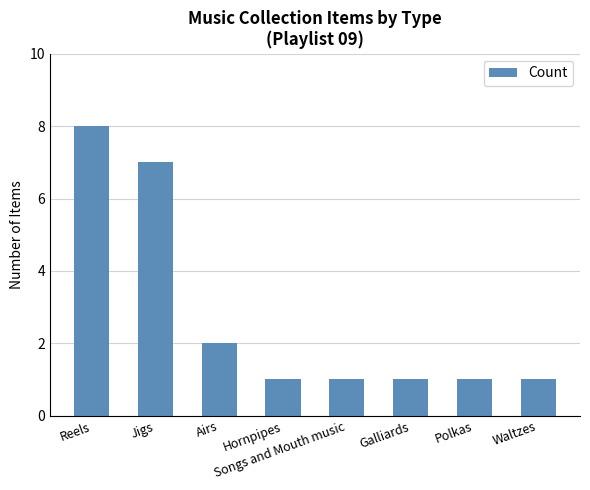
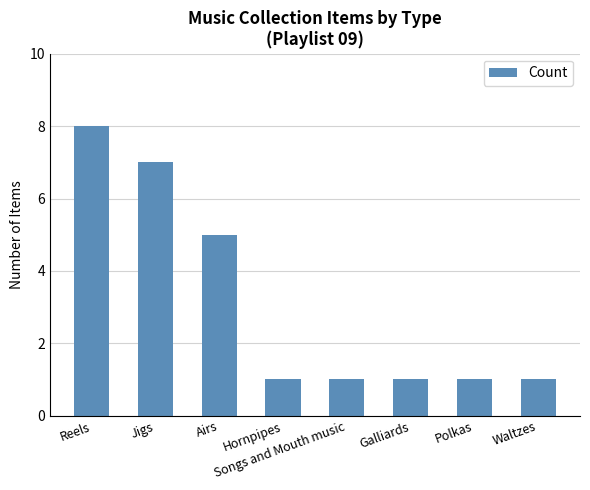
Airs: 2 -> 5
